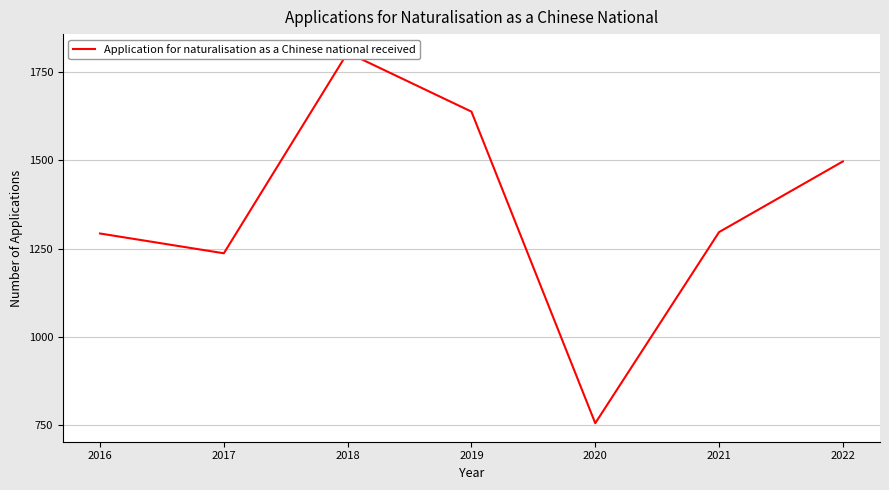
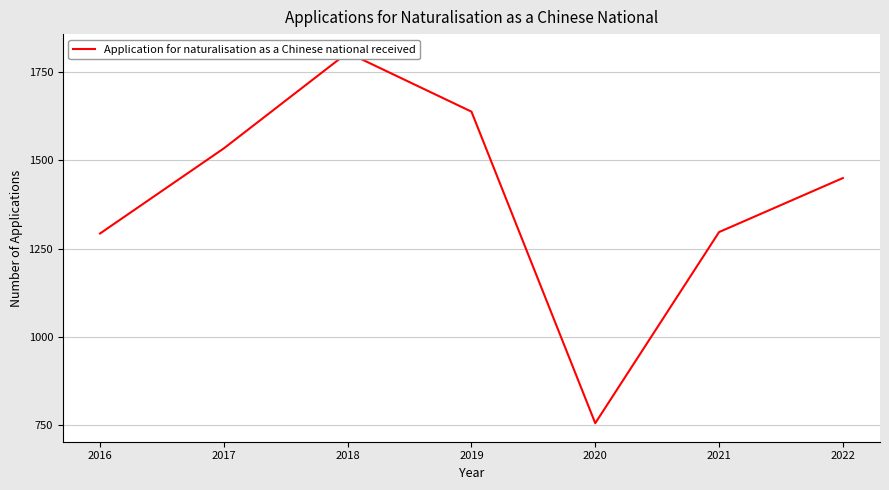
2017: 1240 -> 1530
2022: 1500 -> 1450
